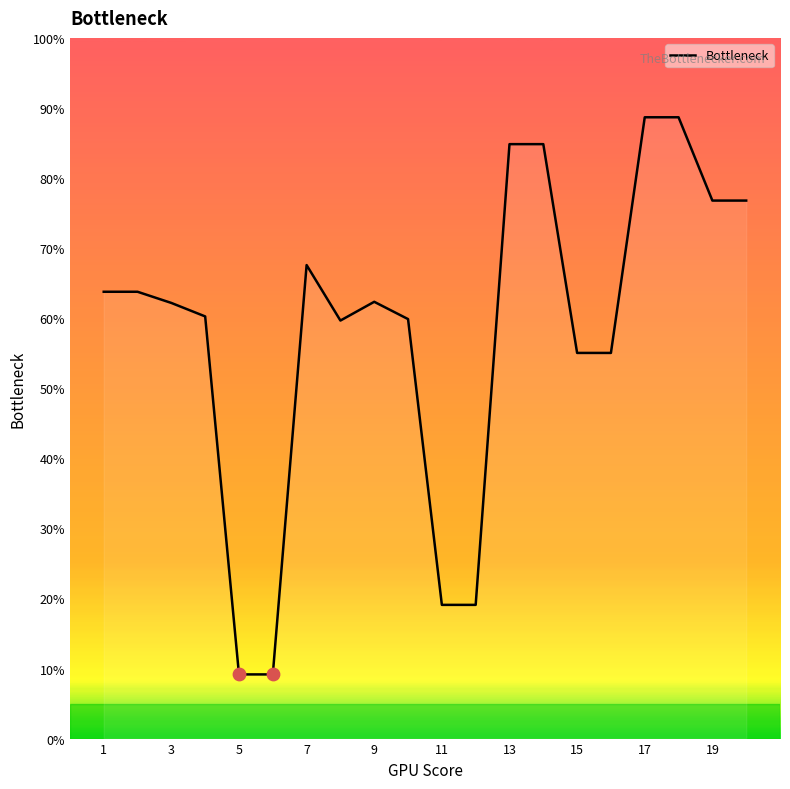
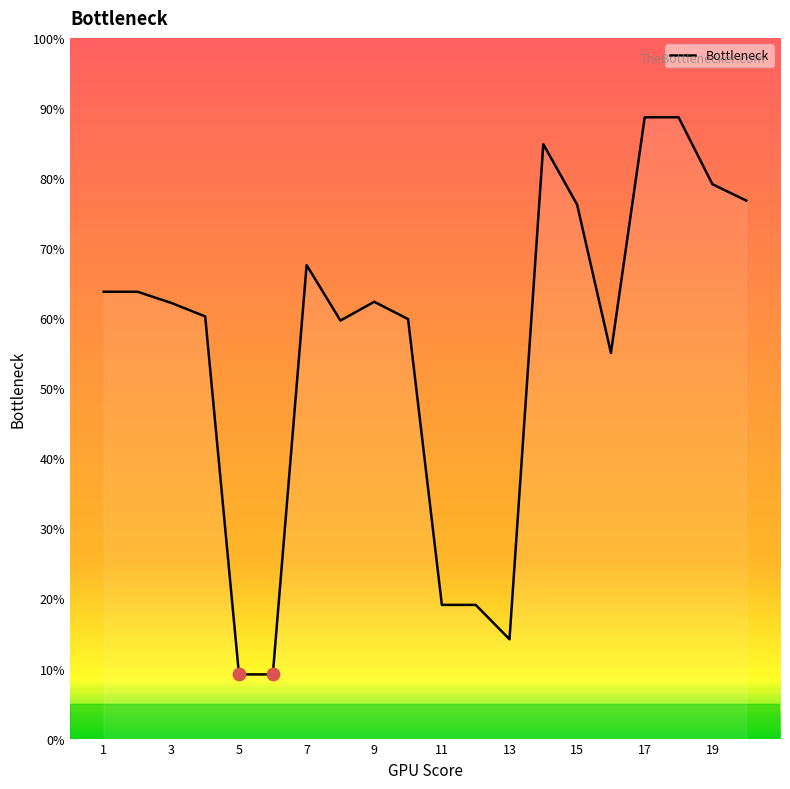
Bottleneck, 13: 85% -> 14%
Bottleneck, 15: 55% -> 76%
Bottleneck, 19: 77% -> 79%
